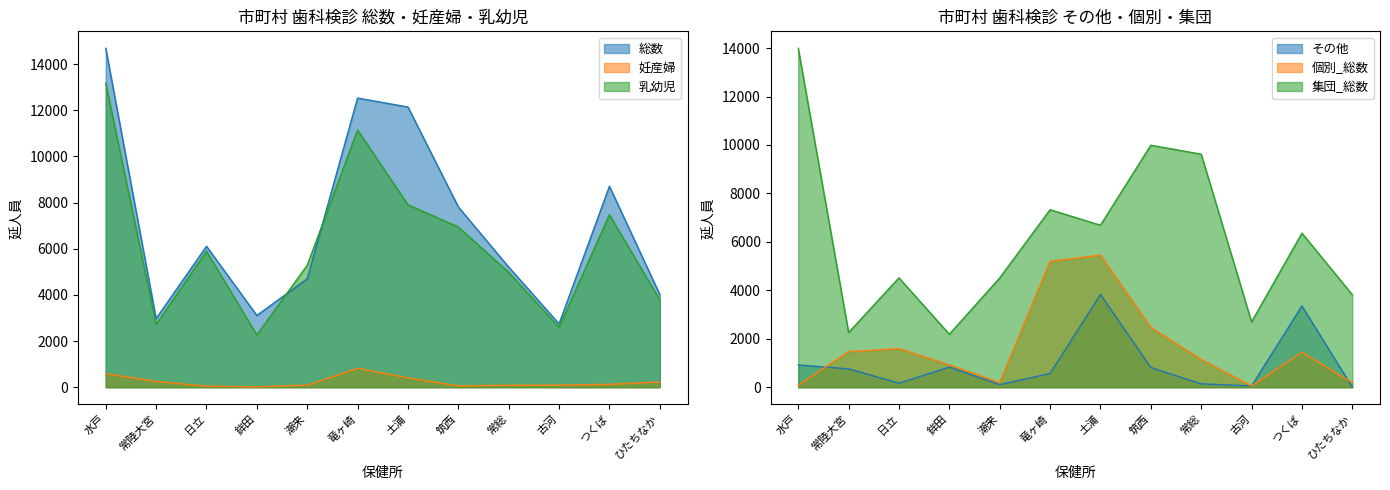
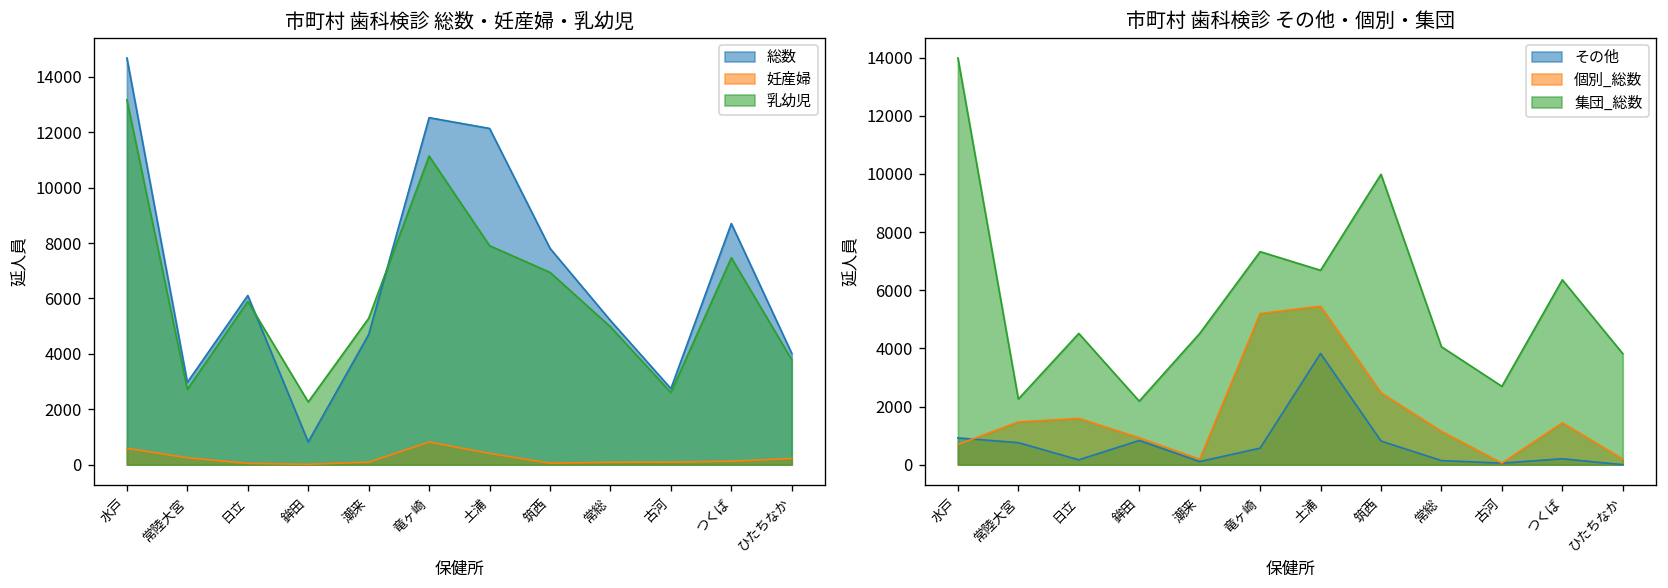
市町村 歯科検診 総数・妊産婦・乳幼児, 総数, 鉾田: 3100 -> 800
市町村 歯科検診 その他・個別・集団, 個別_総数, 水戸: 100 -> 700
市町村 歯科検診 その他・個別・集団, 集団_総数, 常総: 9600 -> 4100
市町村 歯科検診 その他・個別・集団, その他, つくば: 3400 -> 200
